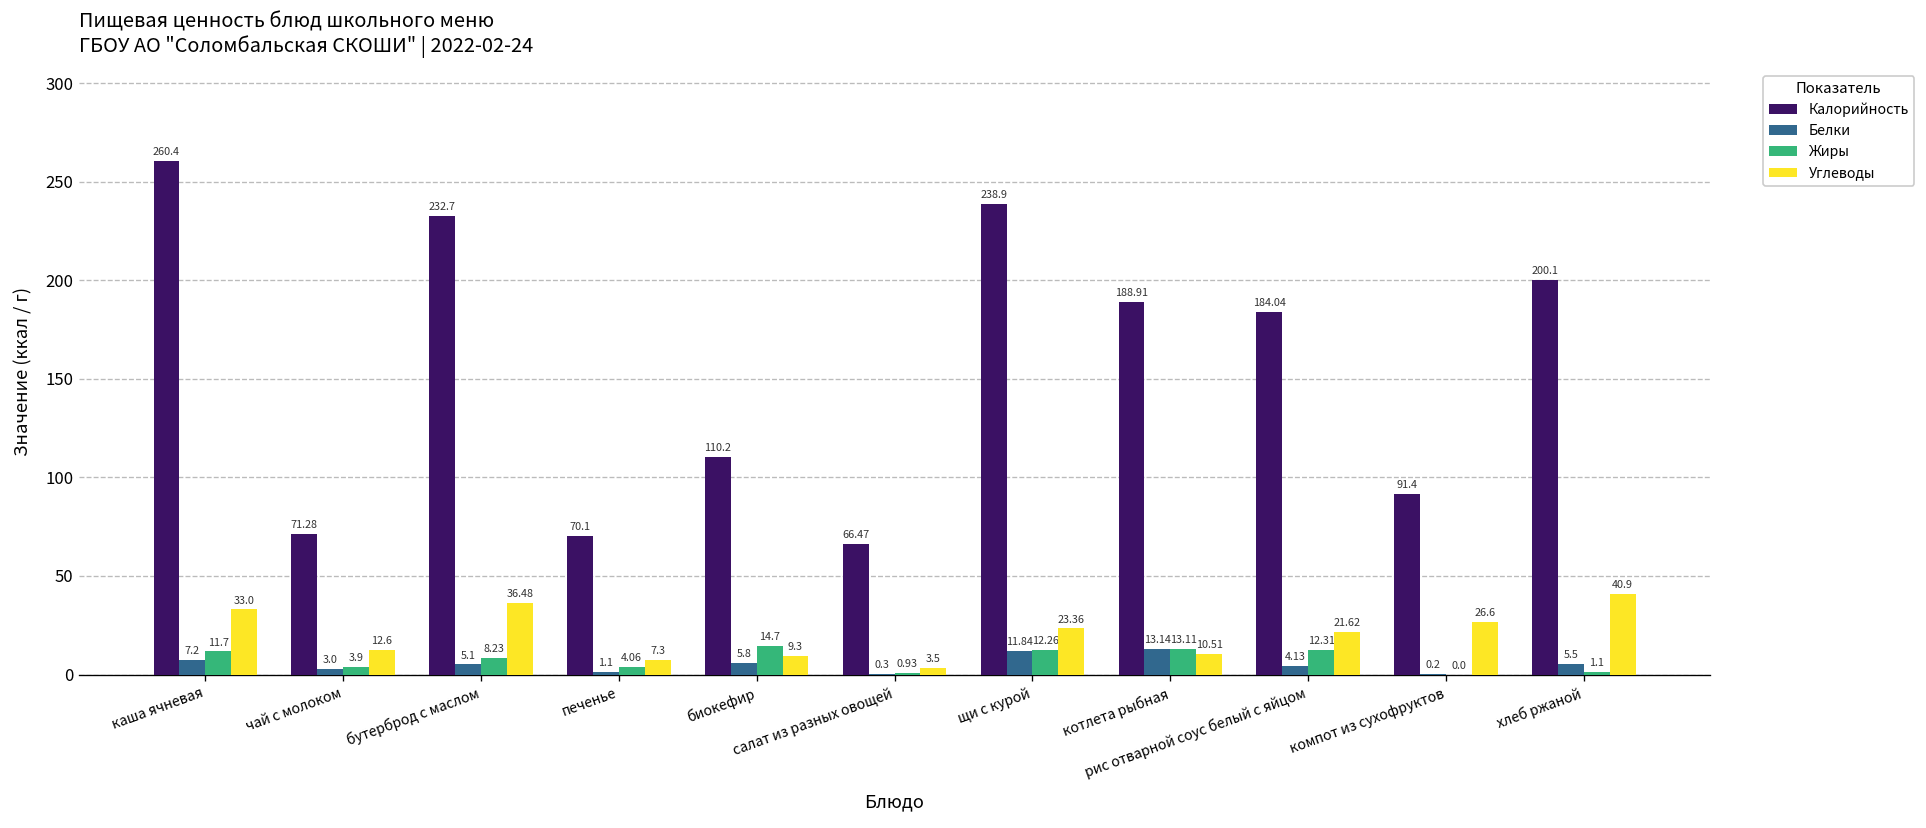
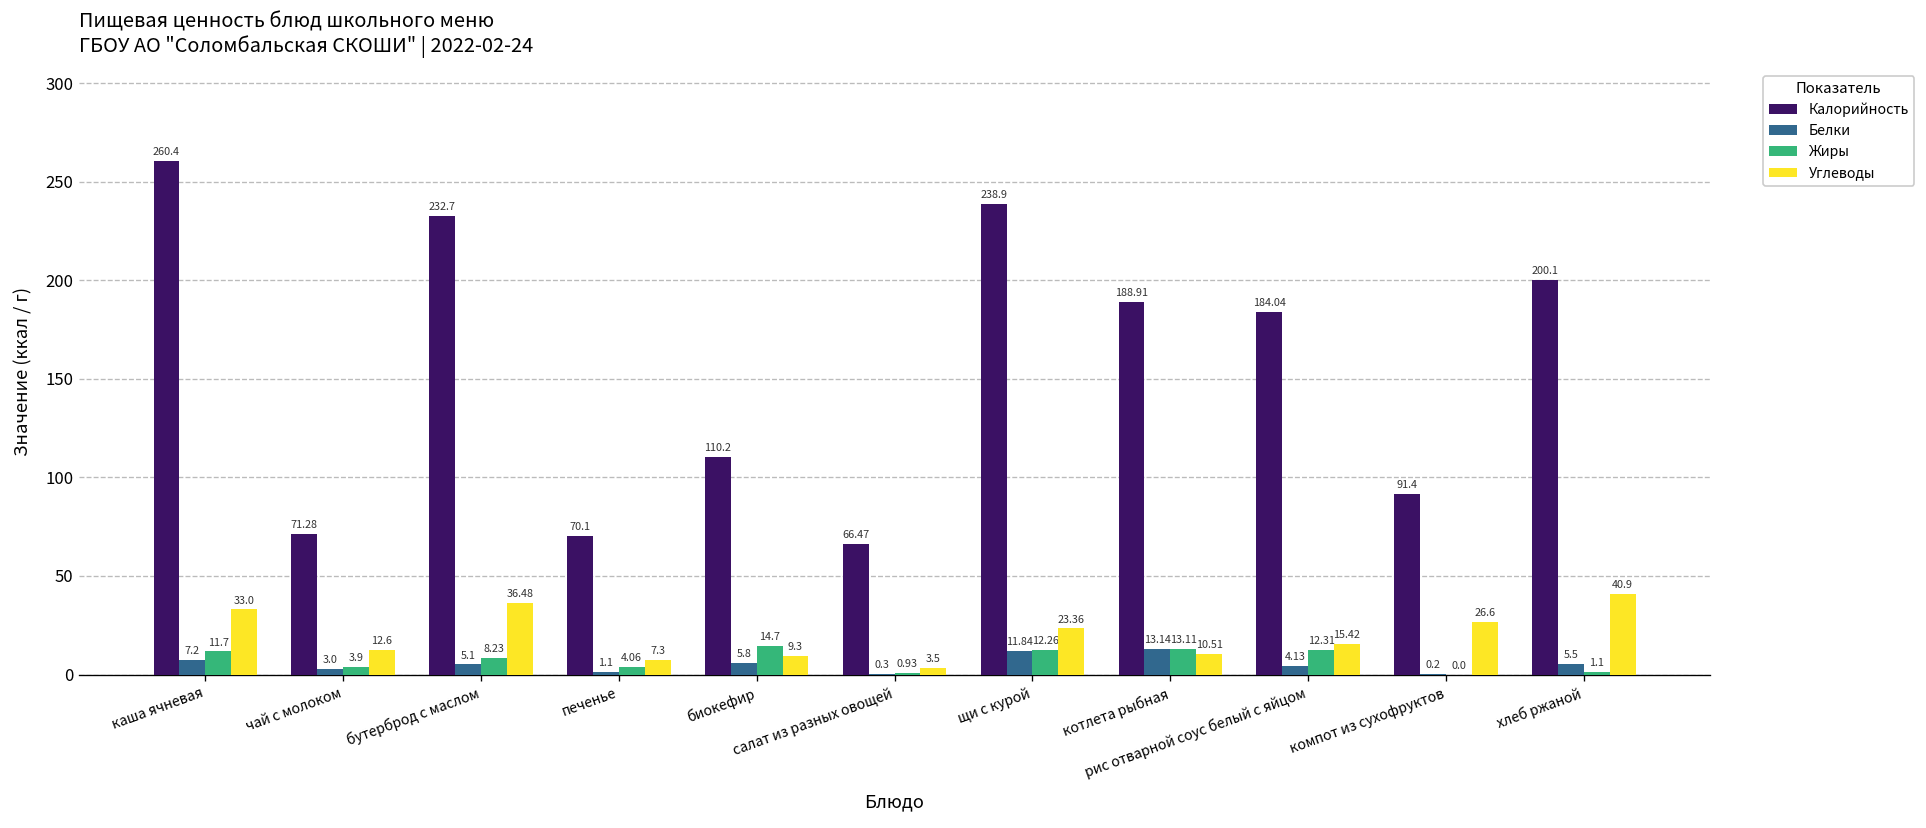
Углеводы, рис отварной соус белый с яйцом: 21.62 -> 15.42
